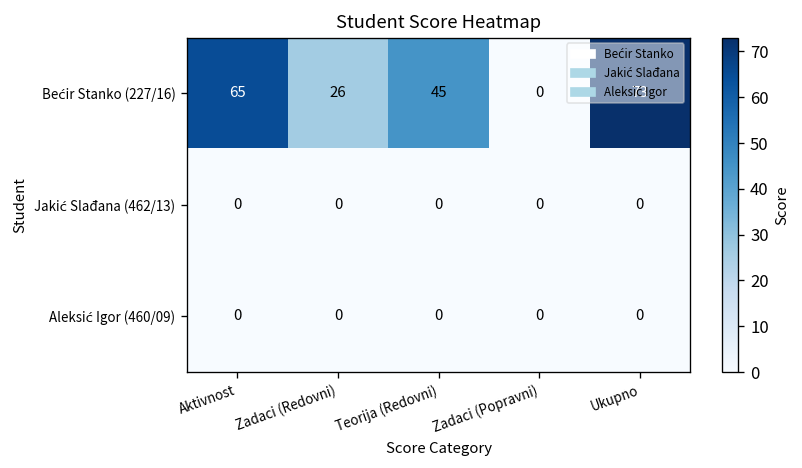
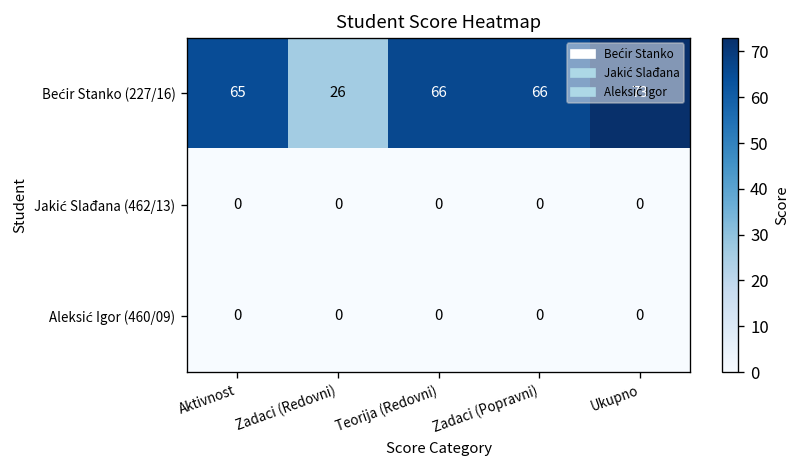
Bećir Stanko (227/16), Teorija (Redovni): 45 -> 66
Bećir Stanko (227/16), Zadaci (Popravni): 0 -> 66
